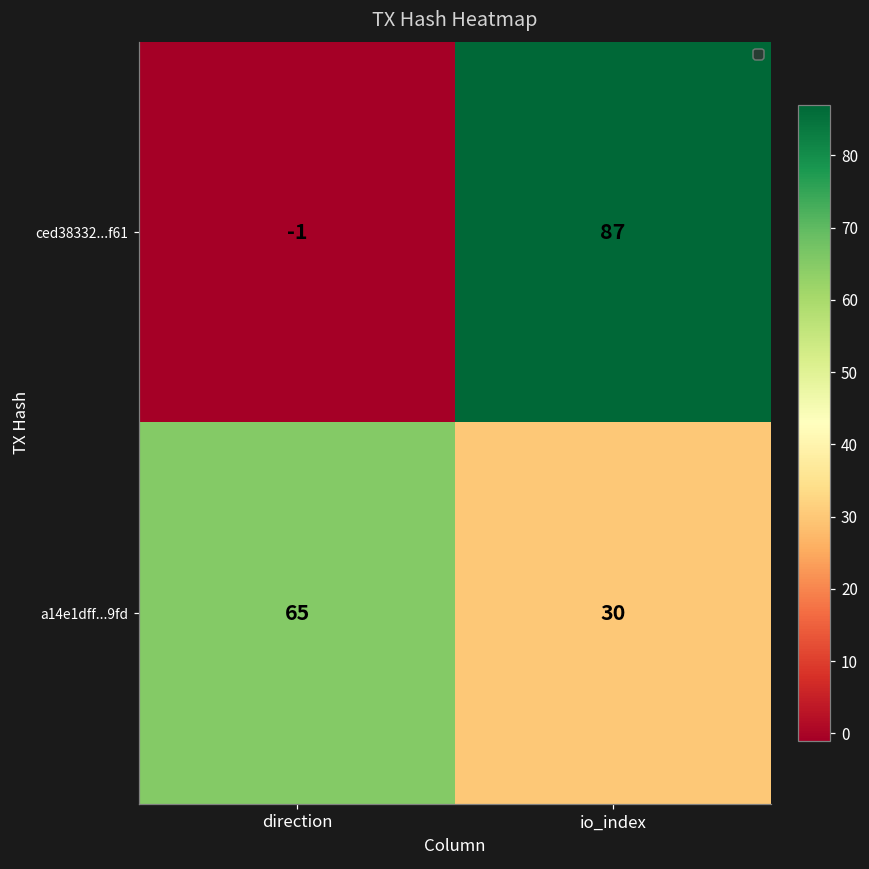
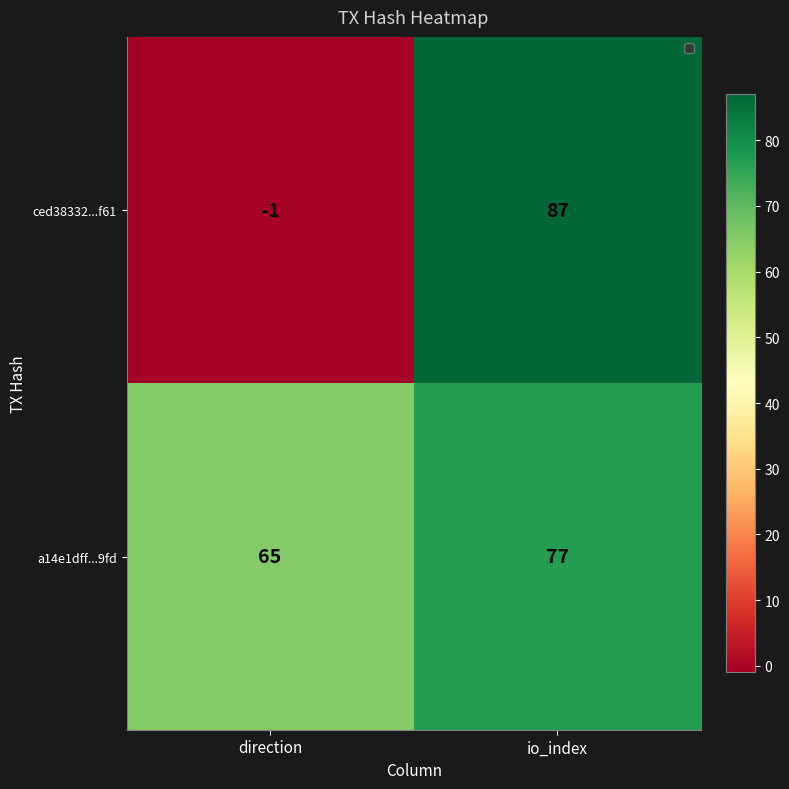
a14e1dff...9fd, io_index: 30 -> 77
